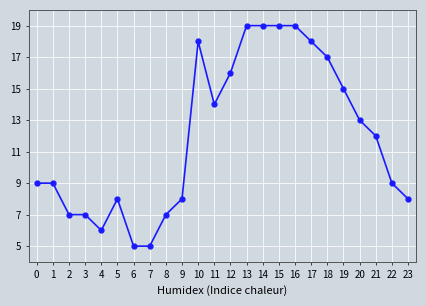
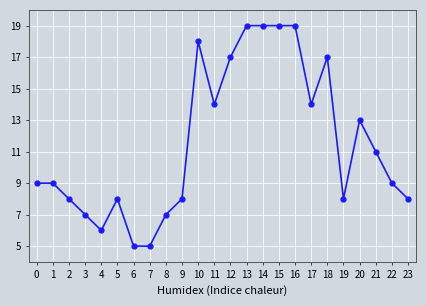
2: 7 -> 8
12: 16 -> 17
17: 18 -> 14
19: 15 -> 8
21: 12 -> 11
